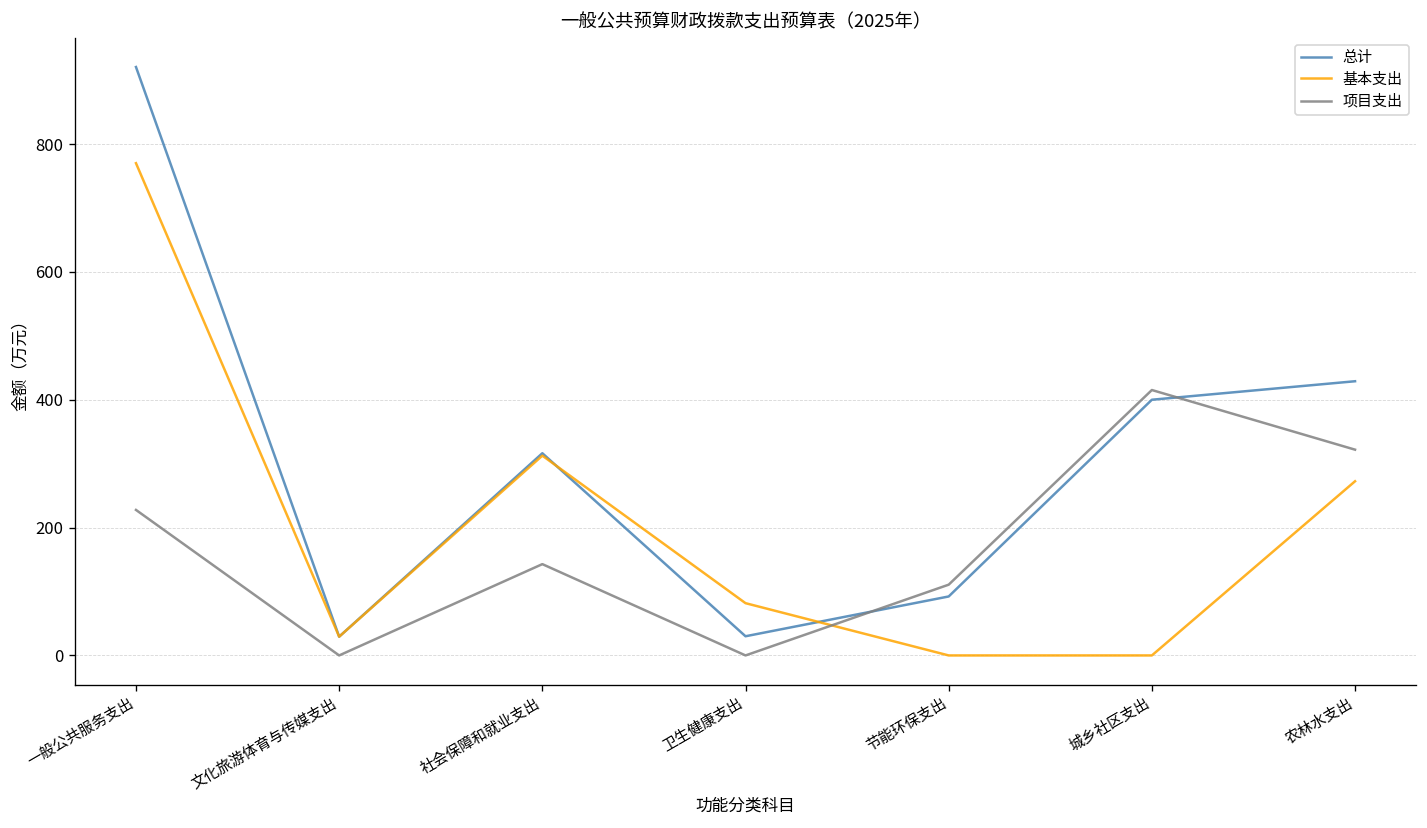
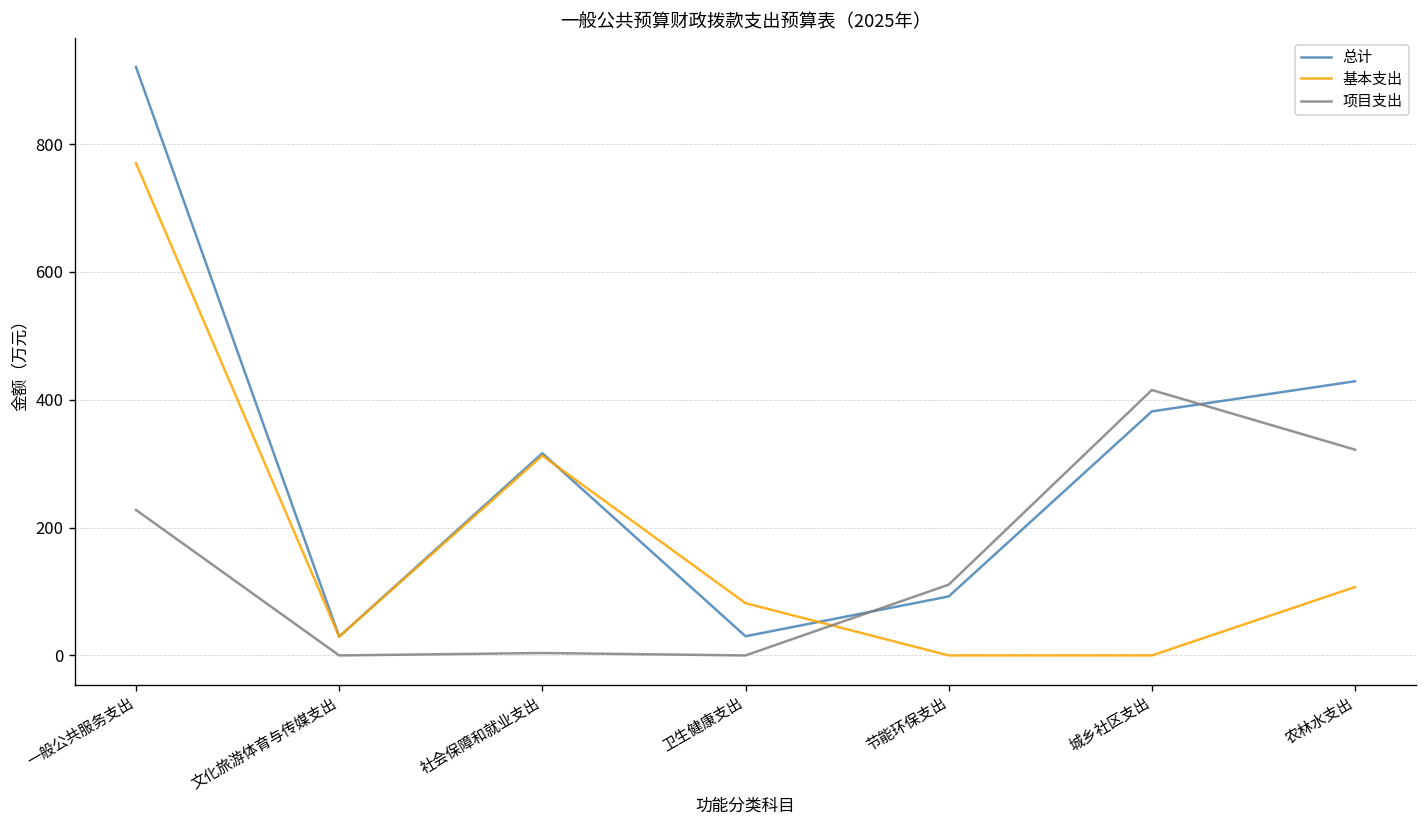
项目支出, 社会保障和就业支出: 140 -> 0
总计, 城乡社区支出: 400 -> 380
基本支出, 农林水支出: 270 -> 110
